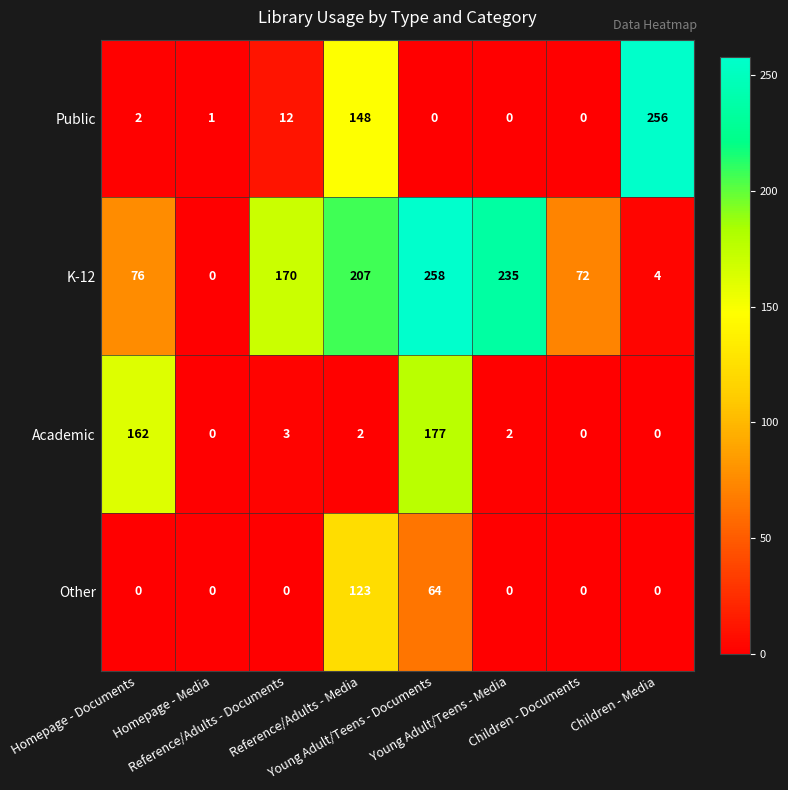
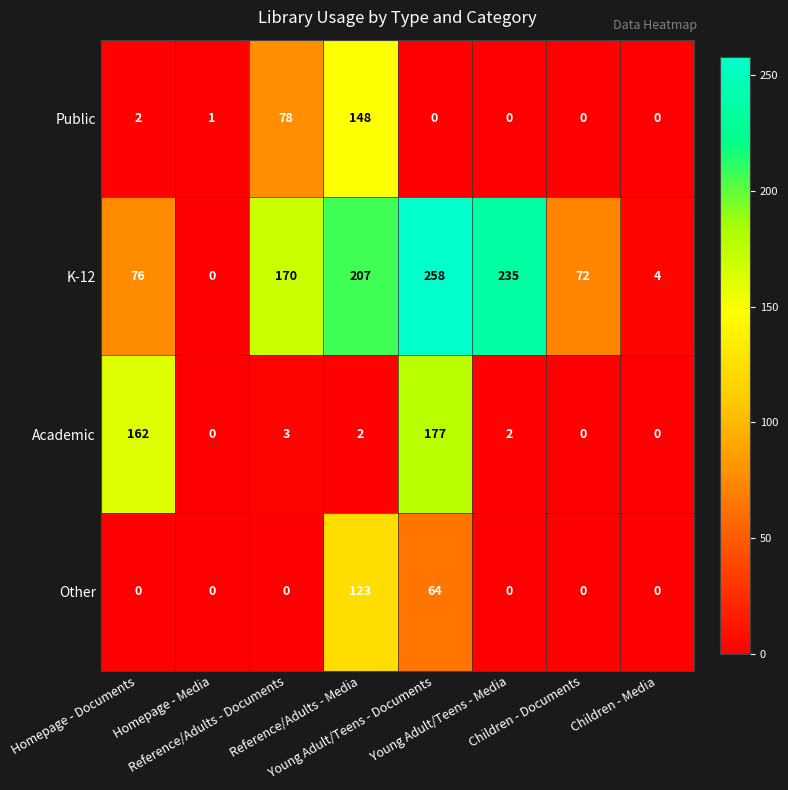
Public, Reference/Adults - Documents: 12 -> 78
Public, Children - Media: 256 -> 0
